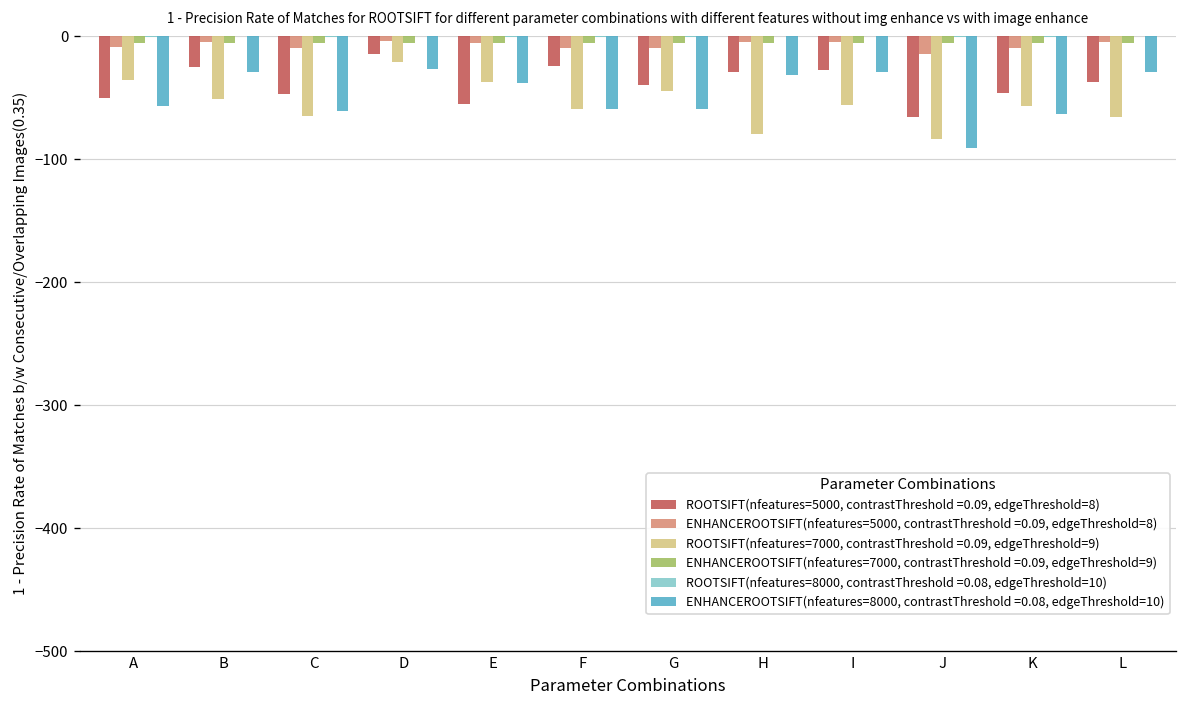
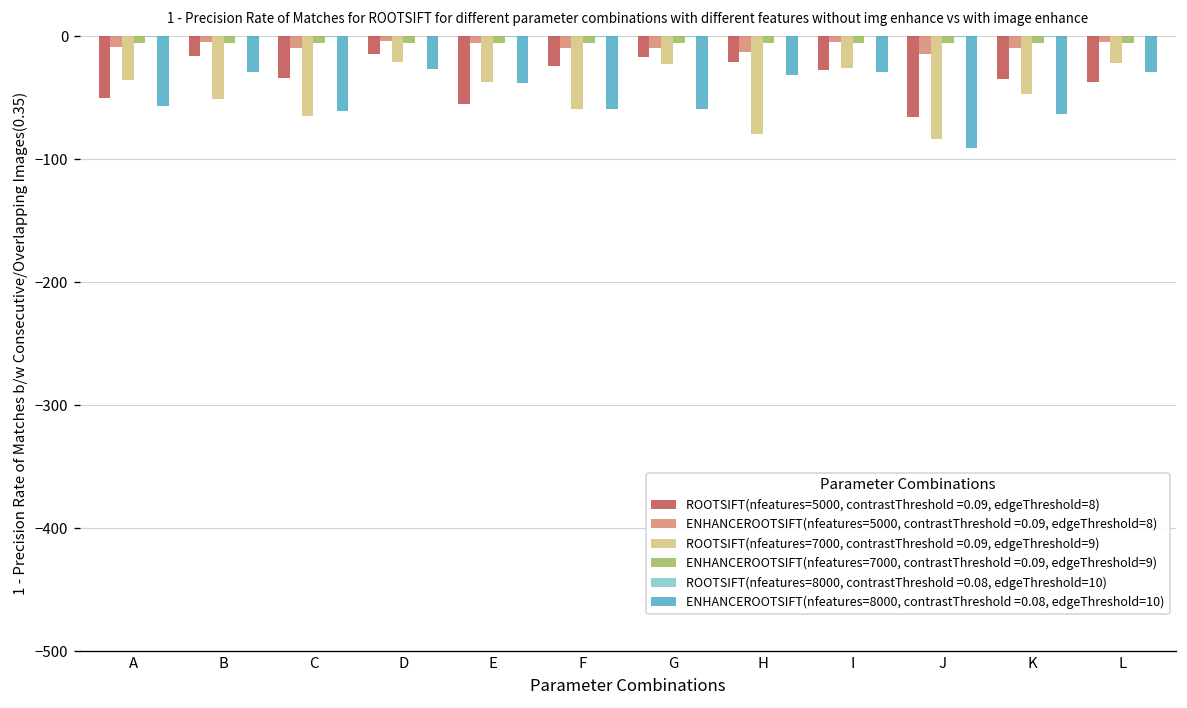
ROOTSIFT(nfeatures=5000, contrastThreshold =0.09, edgeThreshold=8), B: -25 -> -16
ROOTSIFT(nfeatures=5000, contrastThreshold =0.09, edgeThreshold=8), C: -47 -> -34
ROOTSIFT(nfeatures=5000, contrastThreshold =0.09, edgeThreshold=8), G: -40 -> -17
ROOTSIFT(nfeatures=7000, contrastThreshold =0.09, edgeThreshold=9), G: -45 -> -23
ROOTSIFT(nfeatures=5000, contrastThreshold =0.09, edgeThreshold=8), H: -29 -> -21
ENHANCEROOTSIFT(nfeatures=5000, contrastThreshold =0.09, edgeThreshold=8), H: -5 -> -13
ROOTSIFT(nfeatures=7000, contrastThreshold =0.09, edgeThreshold=9), I: -56 -> -26
ROOTSIFT(nfeatures=5000, contrastThreshold =0.09, edgeThreshold=8), K: -46 -> -35
ROOTSIFT(nfeatures=7000, contrastThreshold =0.09, edgeThreshold=9), K: -57 -> -47
ROOTSIFT(nfeatures=7000, contrastThreshold =0.09, edgeThreshold=9), L: -66 -> -22
